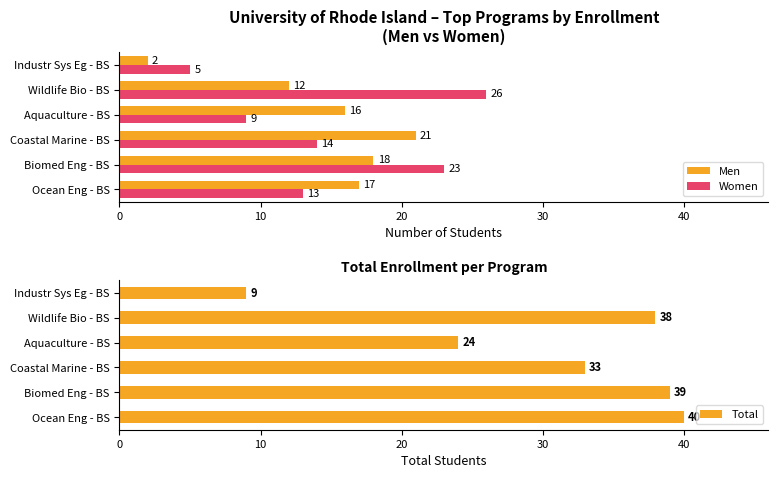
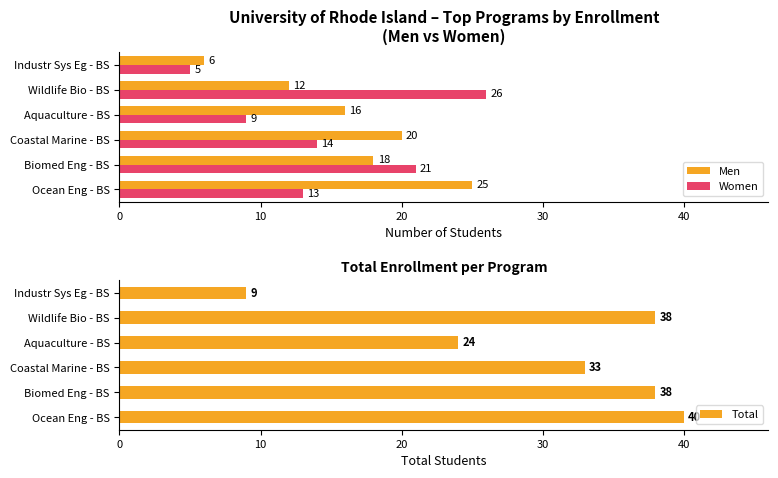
University of Rhode Island – Top Programs by Enrollment (Men vs Women), Men, Industr Sys Eg - BS: 2 -> 6
University of Rhode Island – Top Programs by Enrollment (Men vs Women), Men, Coastal Marine - BS: 21 -> 20
University of Rhode Island – Top Programs by Enrollment (Men vs Women), Women, Biomed Eng - BS: 23 -> 21
University of Rhode Island – Top Programs by Enrollment (Men vs Women), Men, Ocean Eng - BS: 17 -> 25
Total Enrollment per Program, Biomed Eng - BS: 39 -> 38
